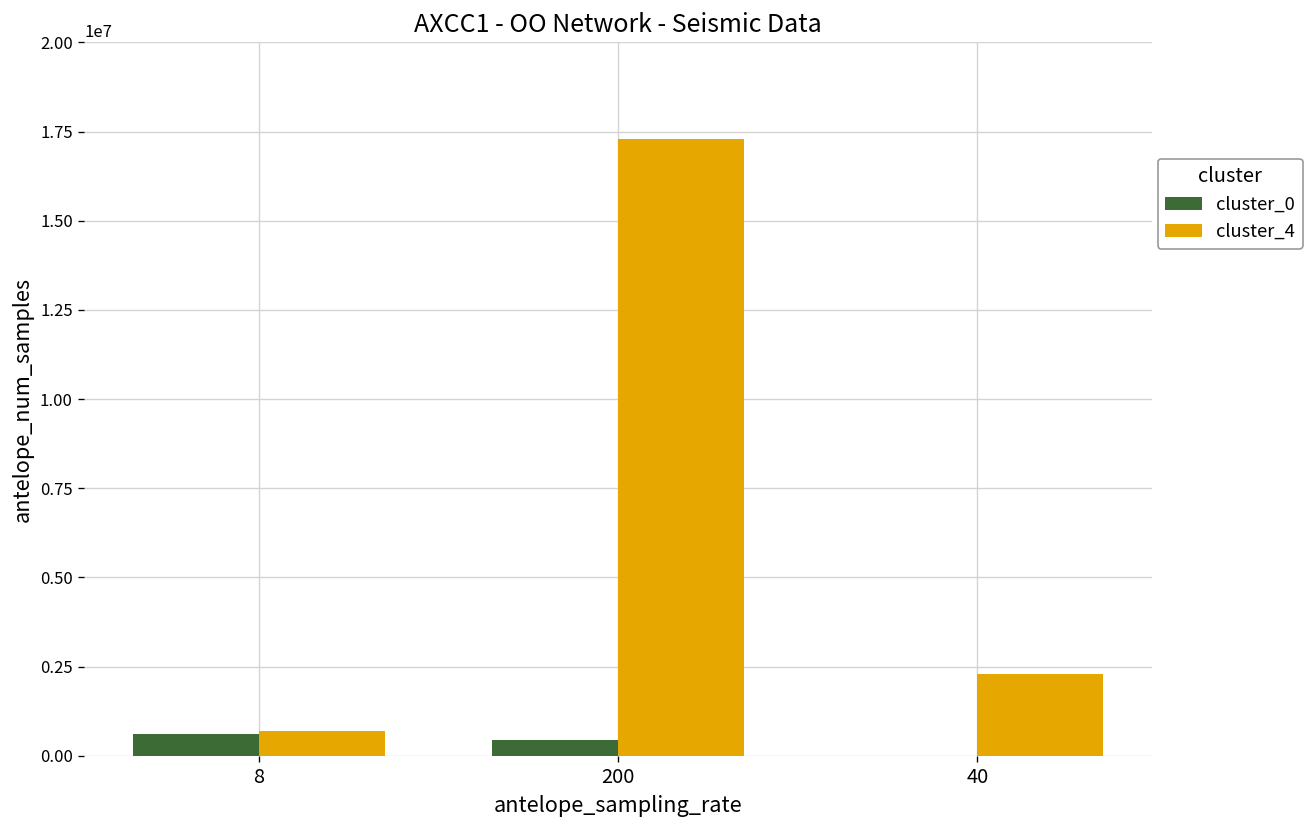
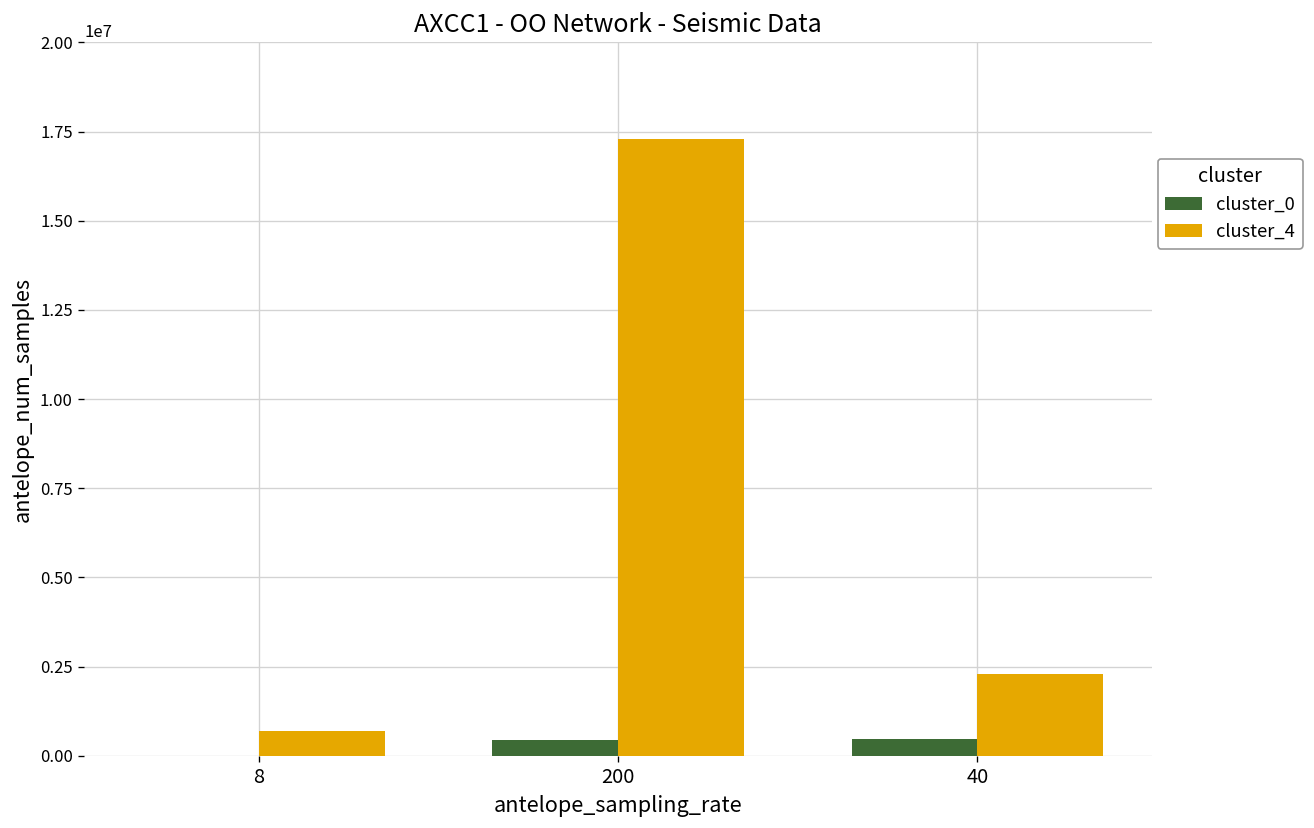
cluster_0, 8: 600000 -> 0
cluster_0, 40: 0 -> 500000
